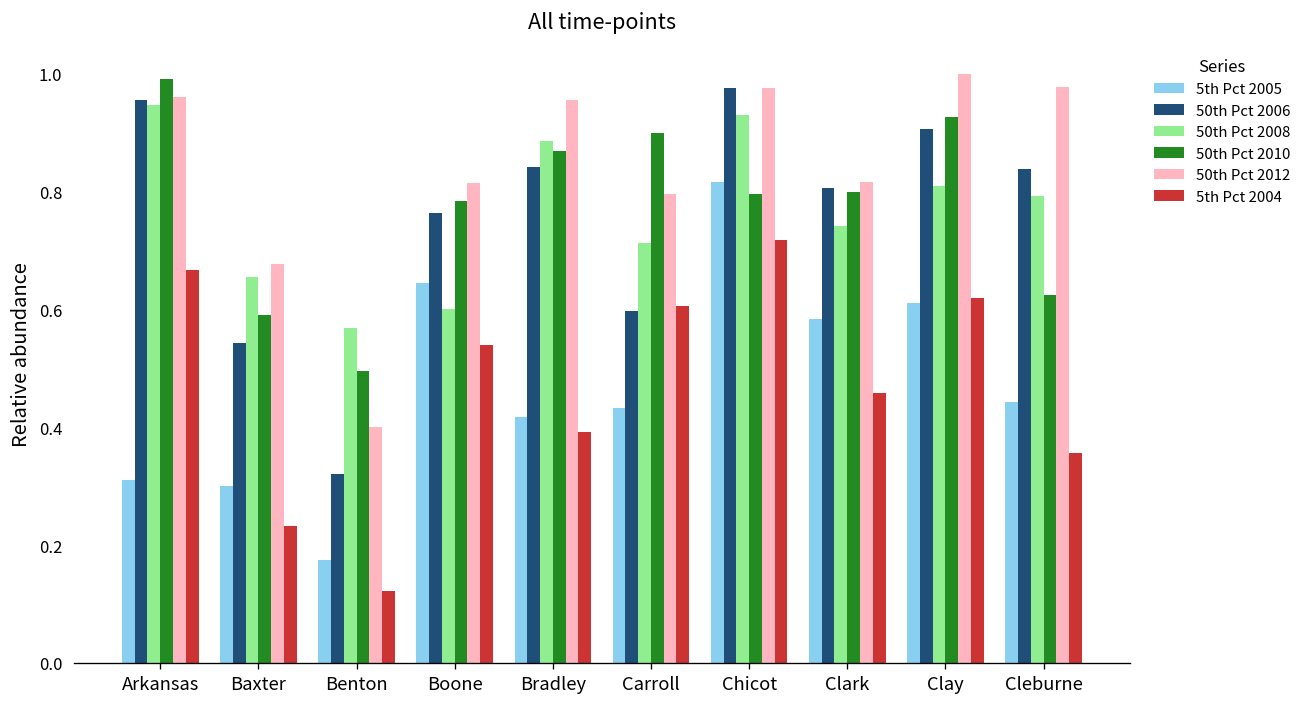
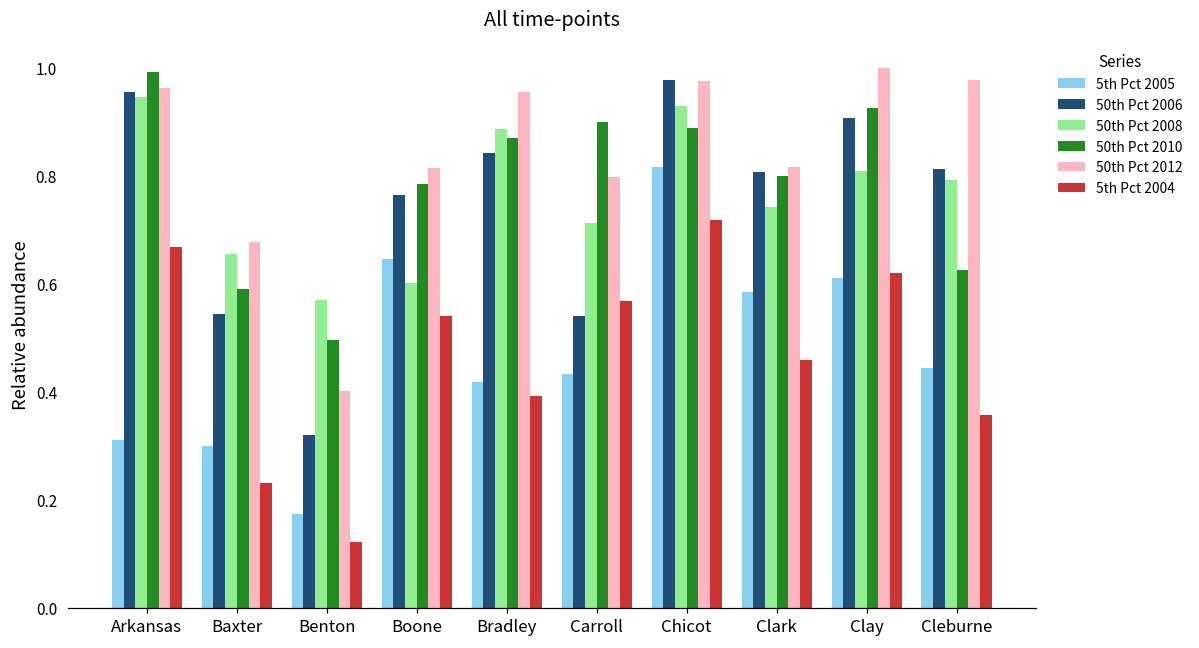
50th Pct 2006, Carroll: 0.60 -> 0.54
5th Pct 2004, Carroll: 0.61 -> 0.57
50th Pct 2010, Chicot: 0.80 -> 0.89
50th Pct 2006, Cleburne: 0.84 -> 0.81
